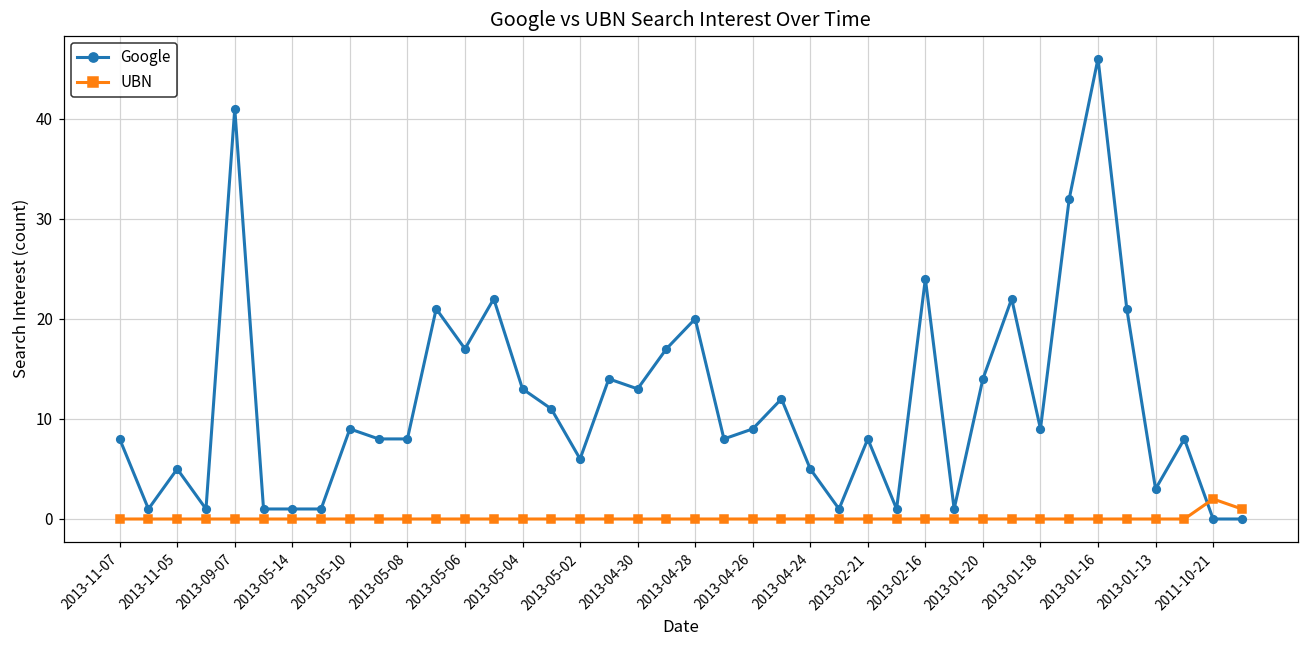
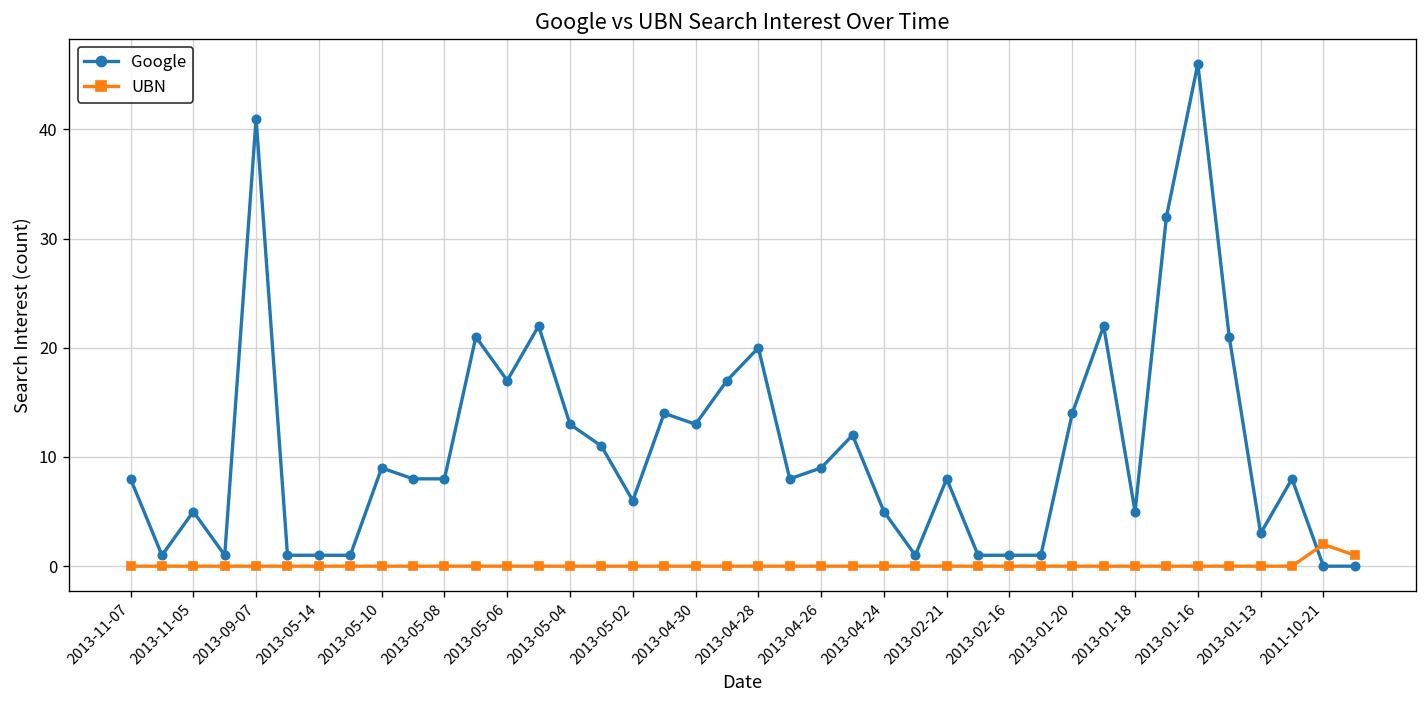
Google, 2013-02-16: 24 -> 1
Google, 2013-01-18: 9 -> 5
